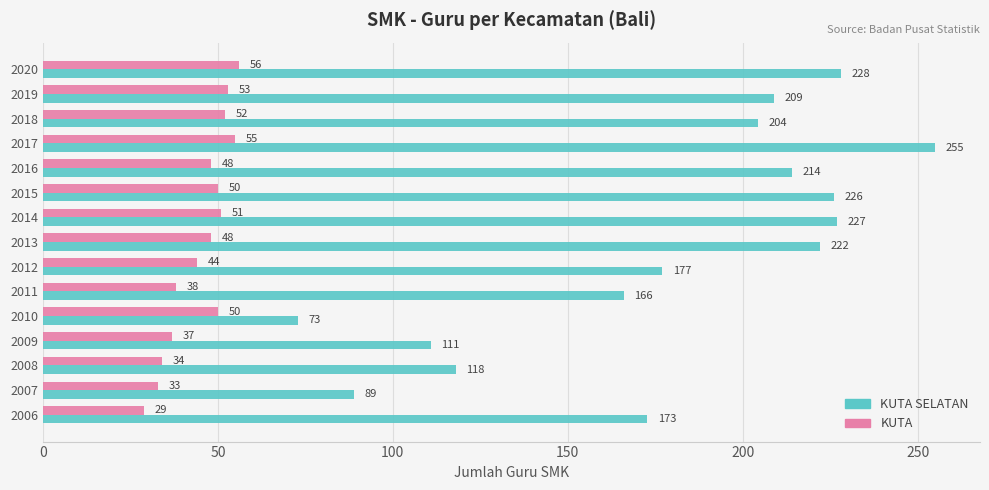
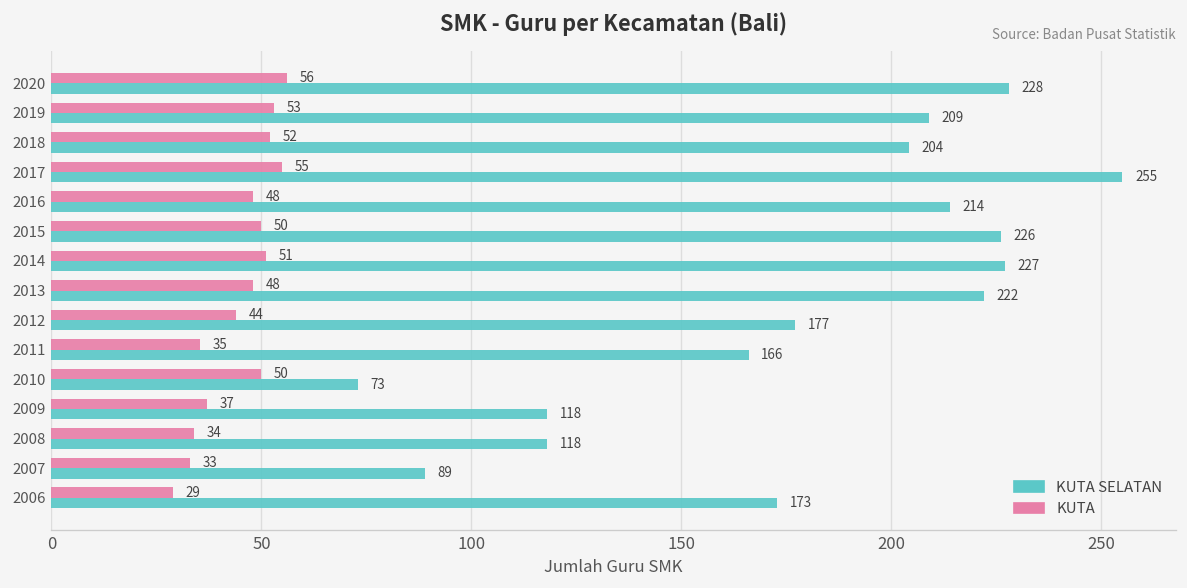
KUTA, 2011: 38 -> 35
KUTA SELATAN, 2009: 111 -> 118
